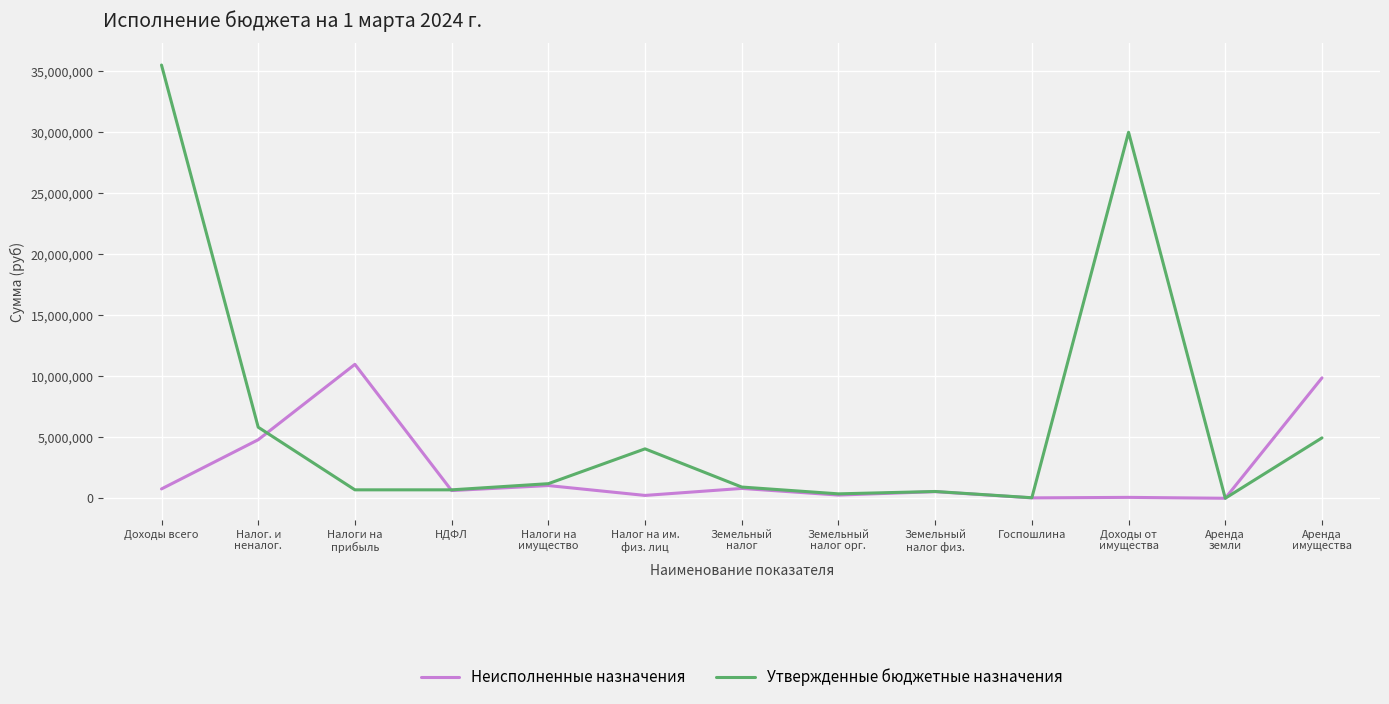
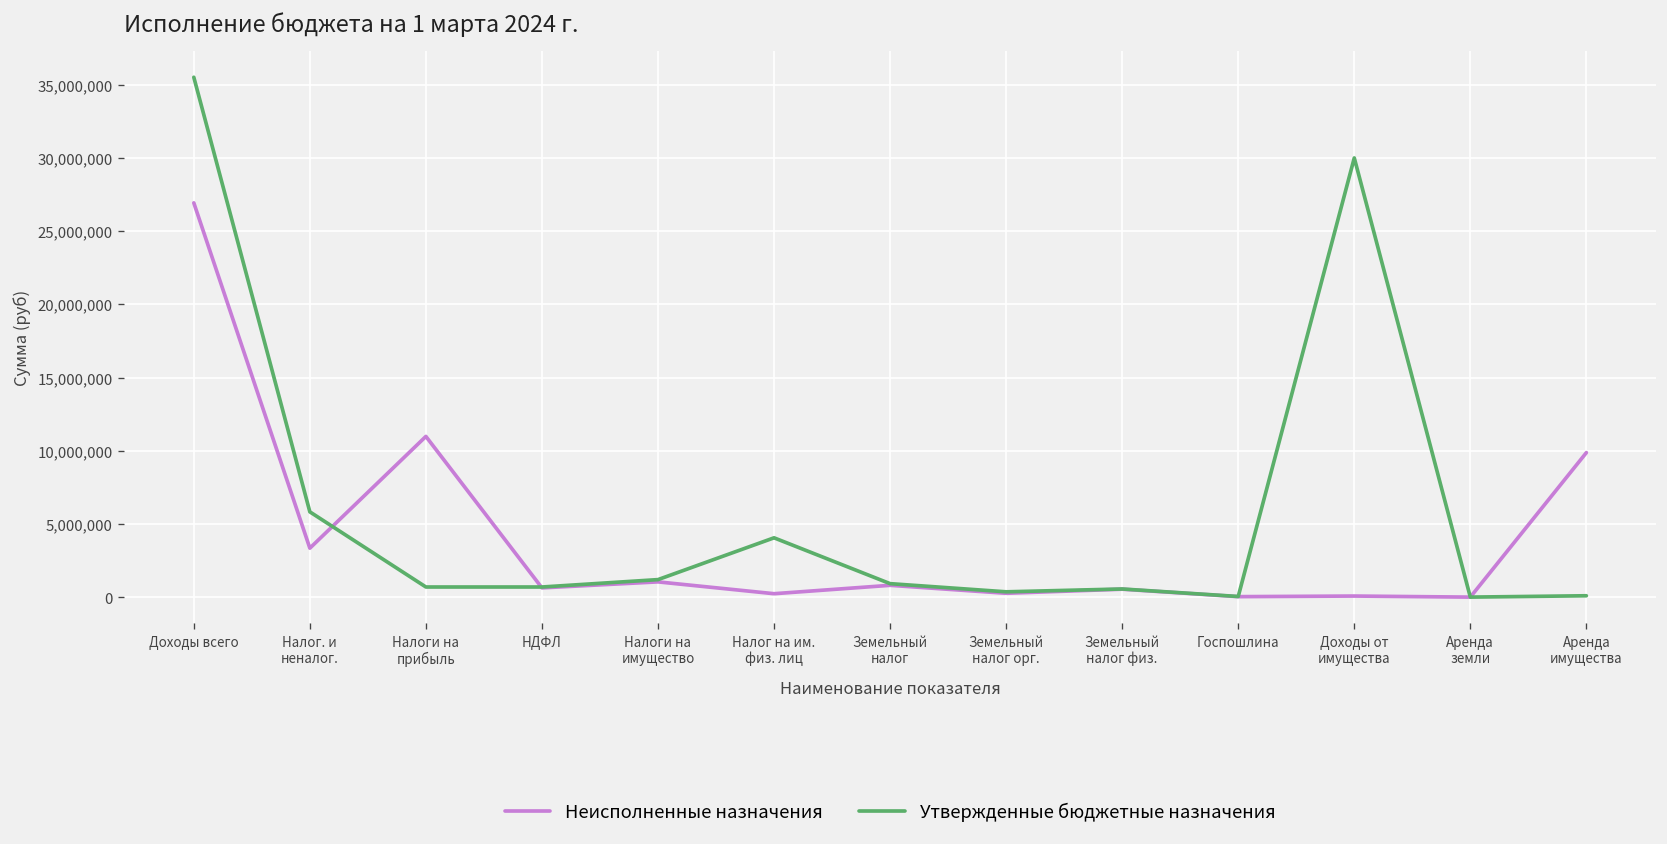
Неисполненные назначения, Доходы всего: 800,000 -> 26,900,000
Неисполненные назначения, Налог. и неналог.: 4,800,000 -> 3,300,000
Утвержденные бюджетные назначения, Аренда имущества: 5,000,000 -> 100,000
